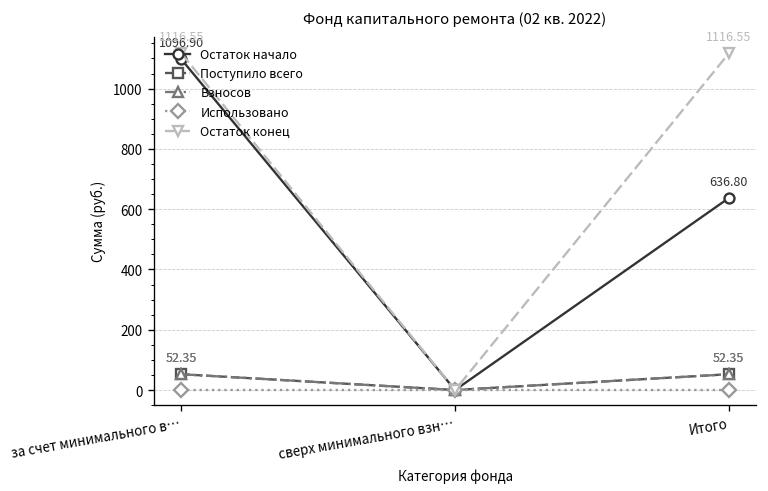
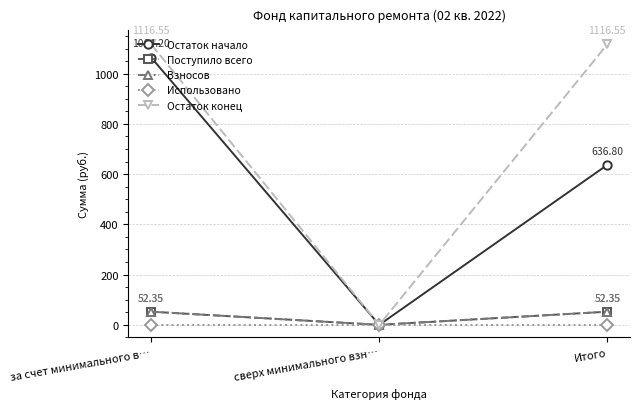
Остаток начало, за счет минимального в…: 1096.90 -> 1064.20
